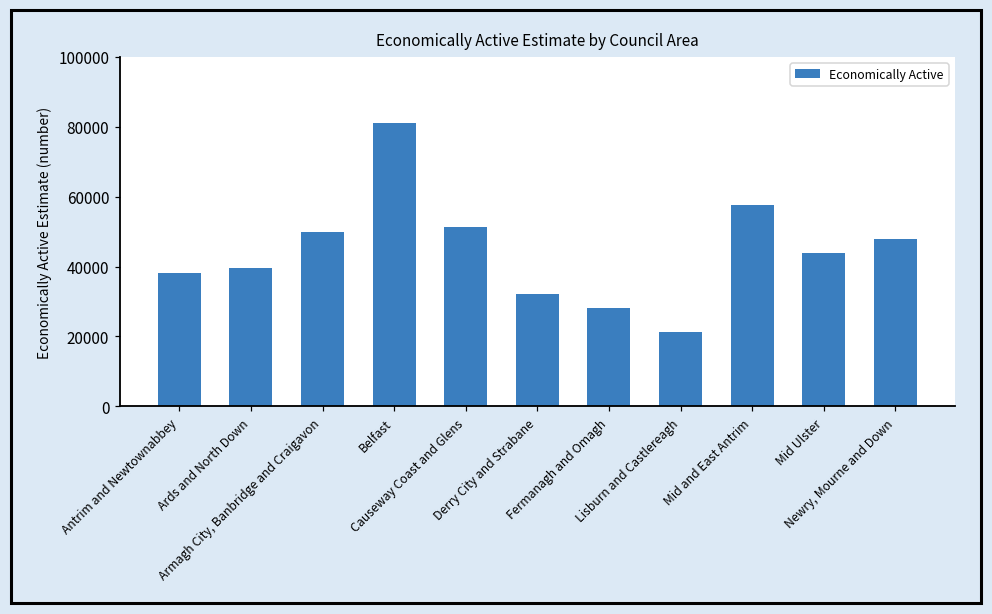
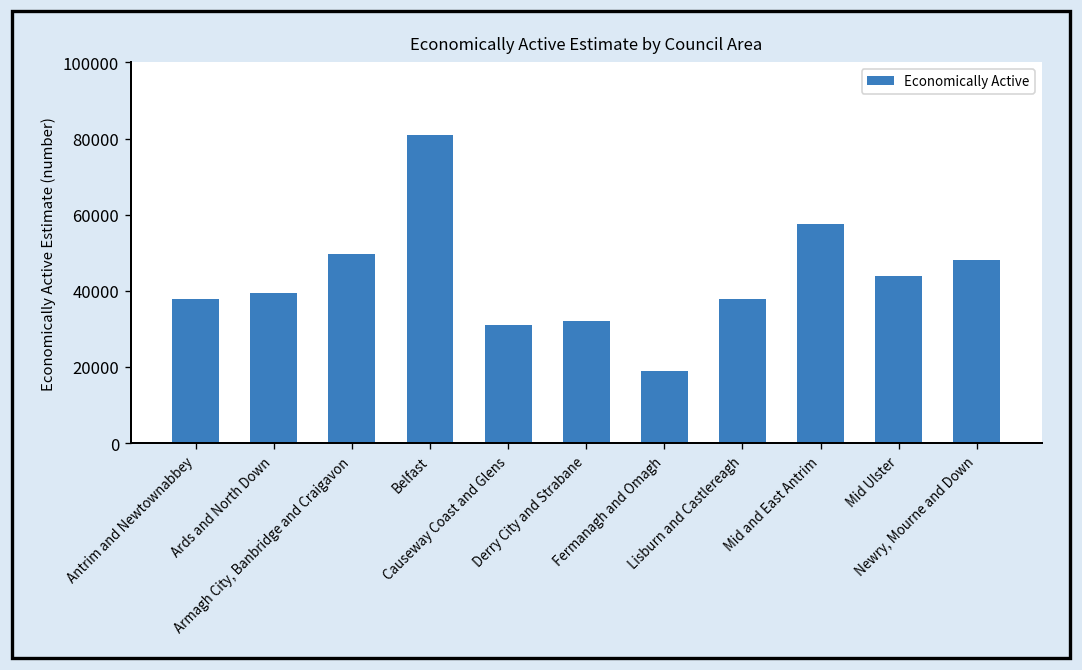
Causeway Coast and Glens: 51000 -> 31000
Fermanagh and Omagh: 28000 -> 19000
Lisburn and Castlereagh: 21000 -> 38000
